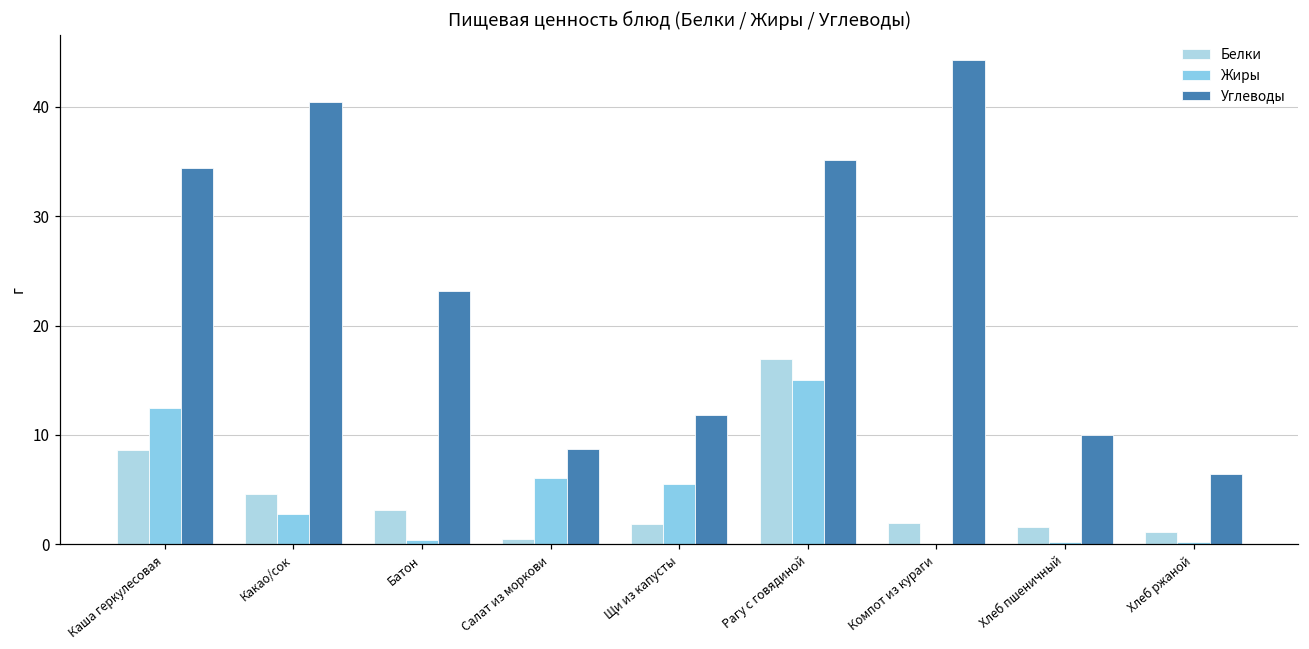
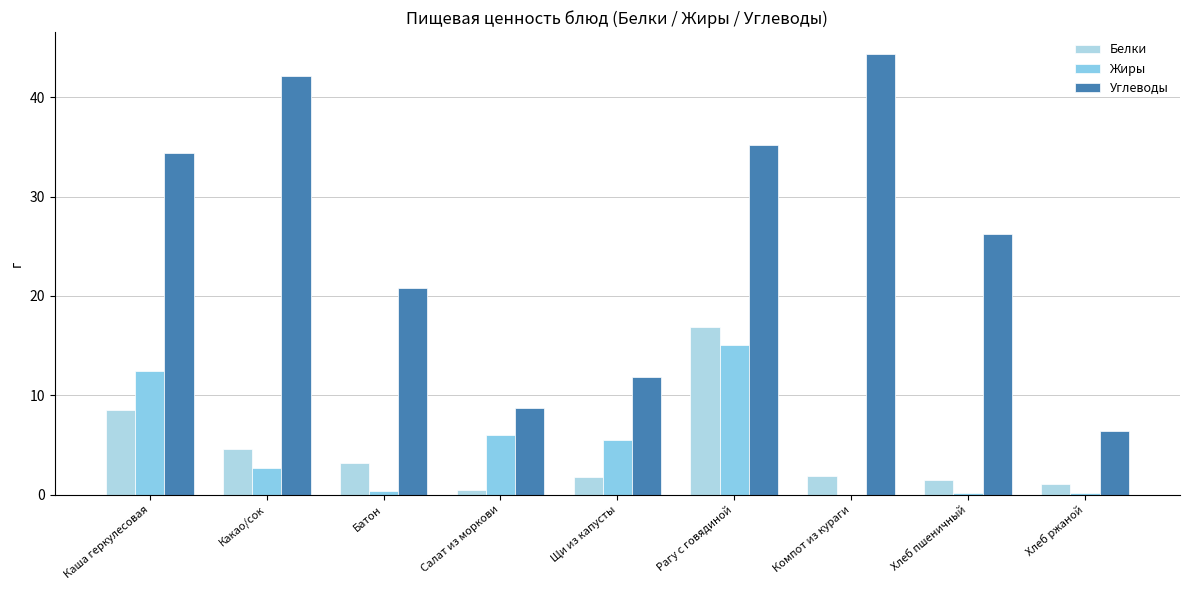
Углеводы, Какао/сок: 40 -> 42
Углеводы, Батон: 23 -> 21
Углеводы, Хлеб пшеничный: 10 -> 26
